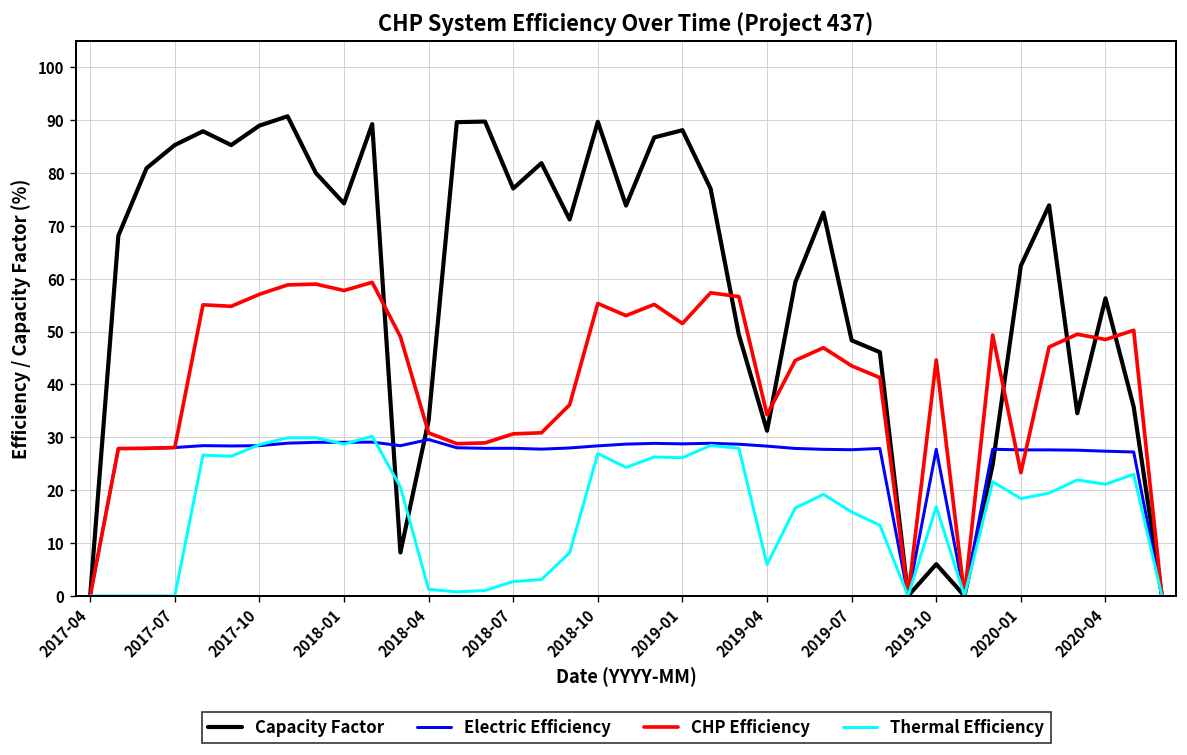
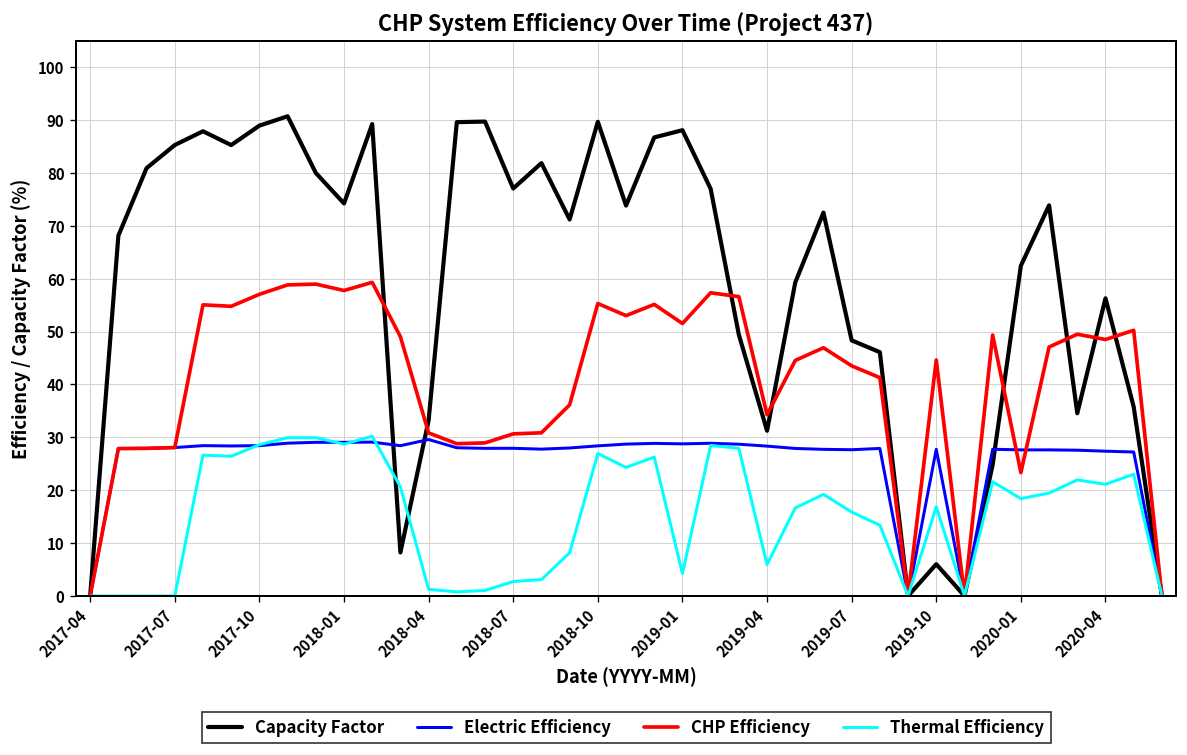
Thermal Efficiency, 2019-01: 26 -> 4
